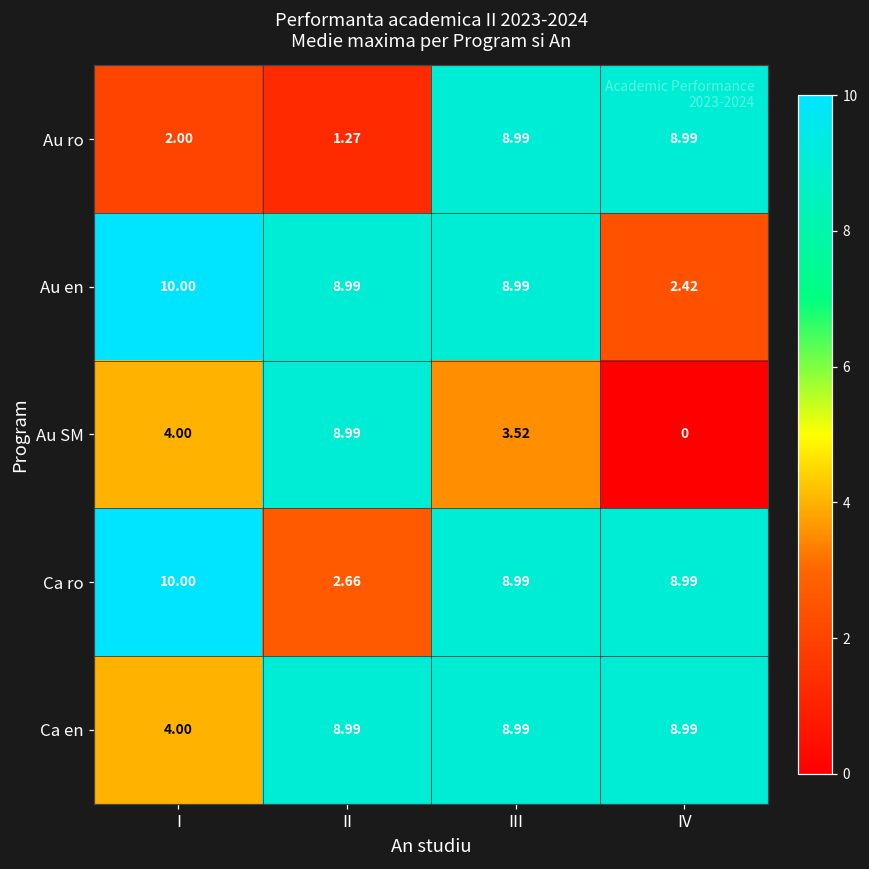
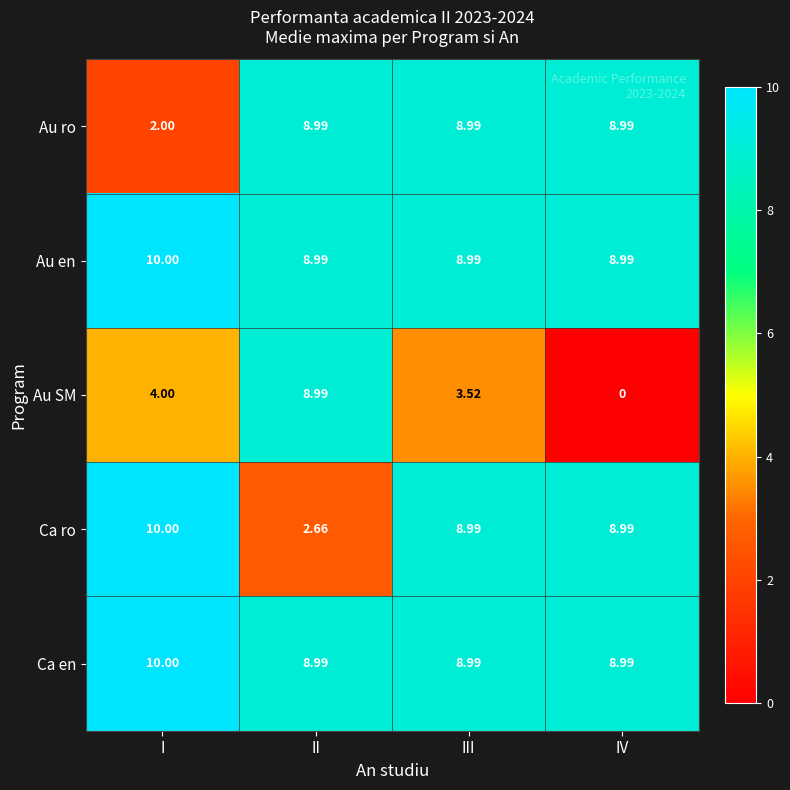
Au ro, II: 1.27 -> 8.99
Au en, IV: 2.42 -> 8.99
Ca en, I: 4.00 -> 10.00
